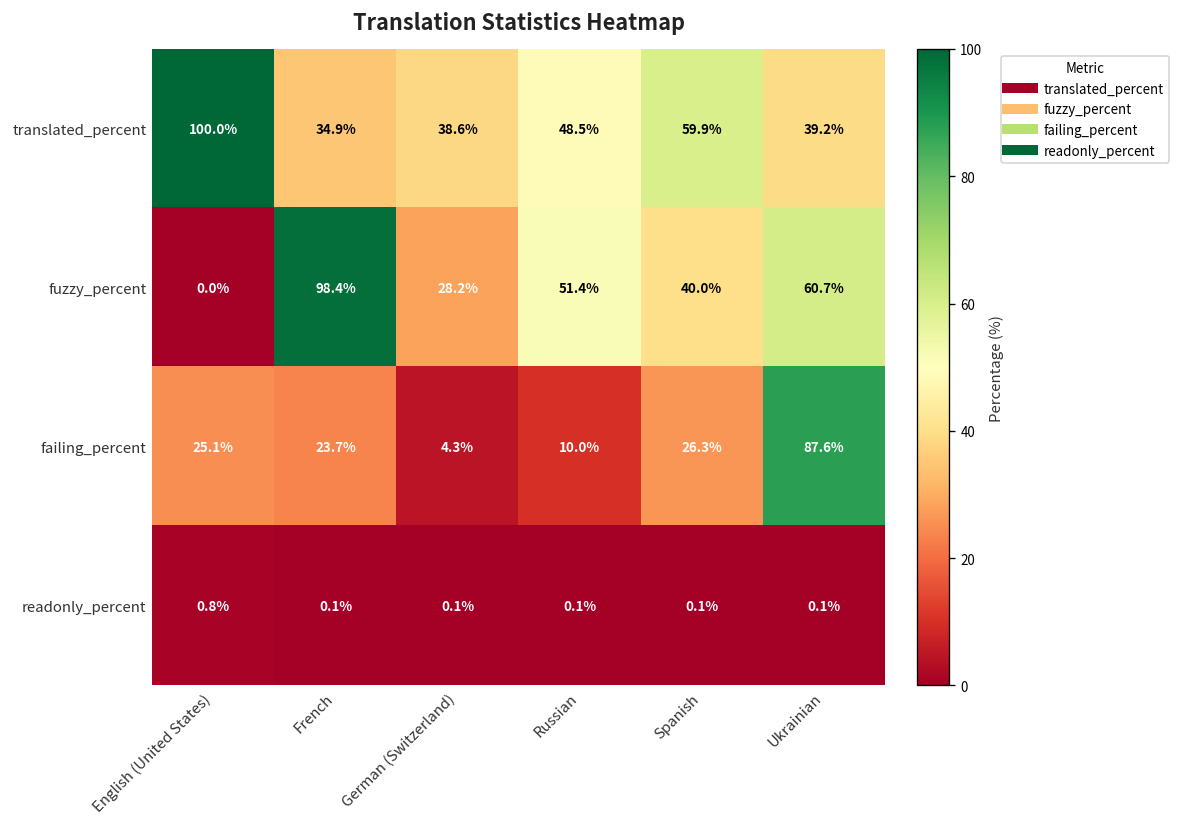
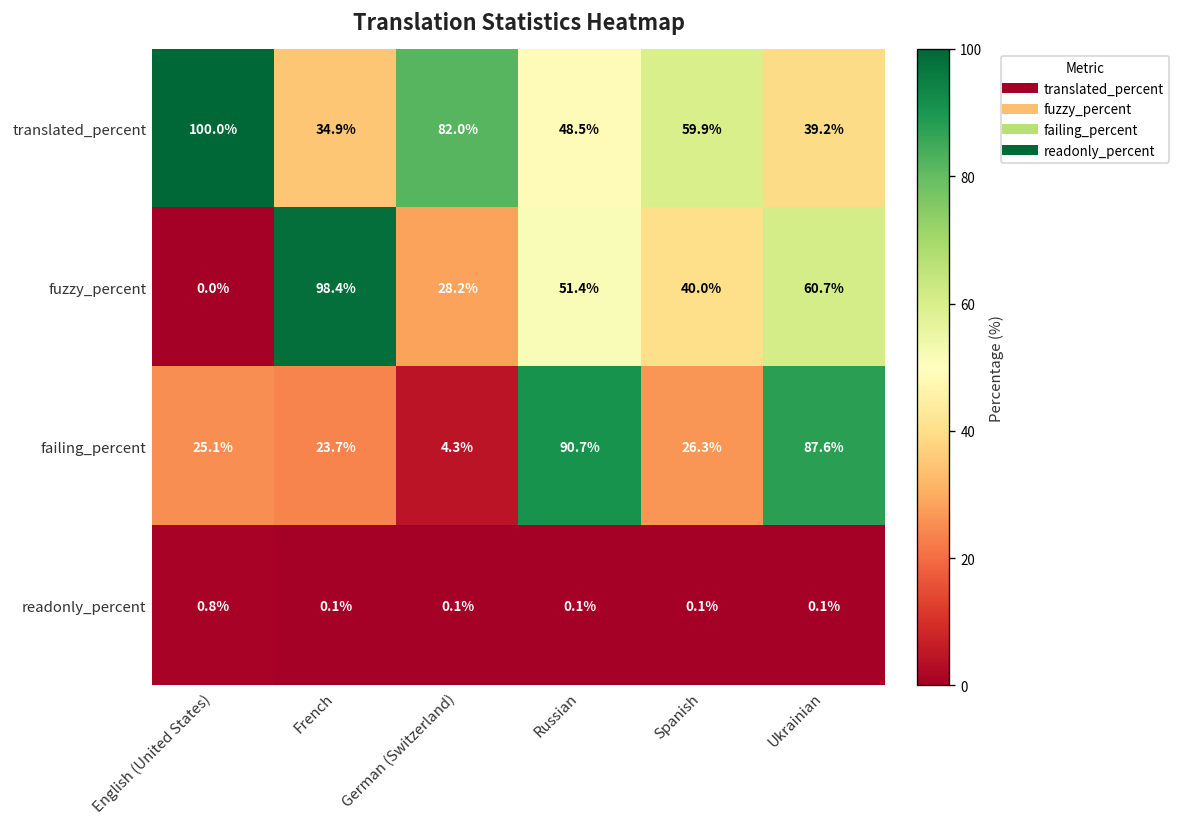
translated_percent, German (Switzerland): 38.6% -> 82.0%
failing_percent, Russian: 10.0% -> 90.7%
